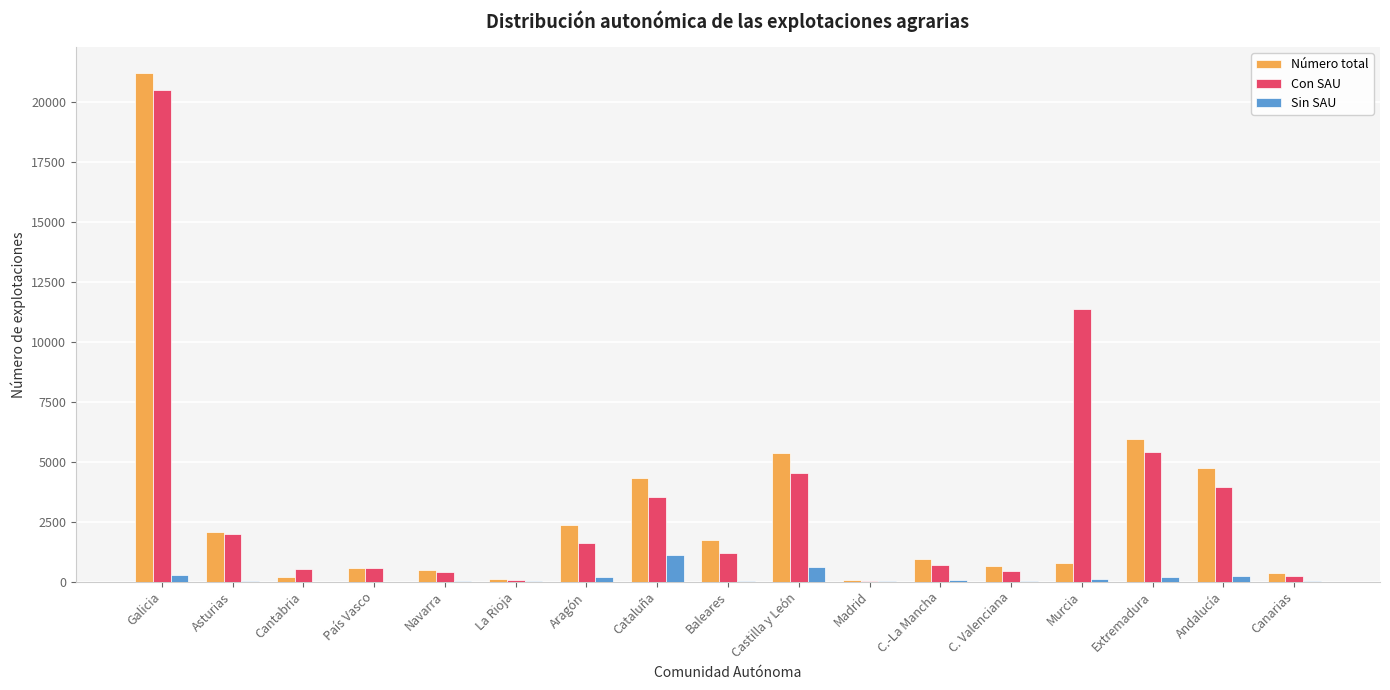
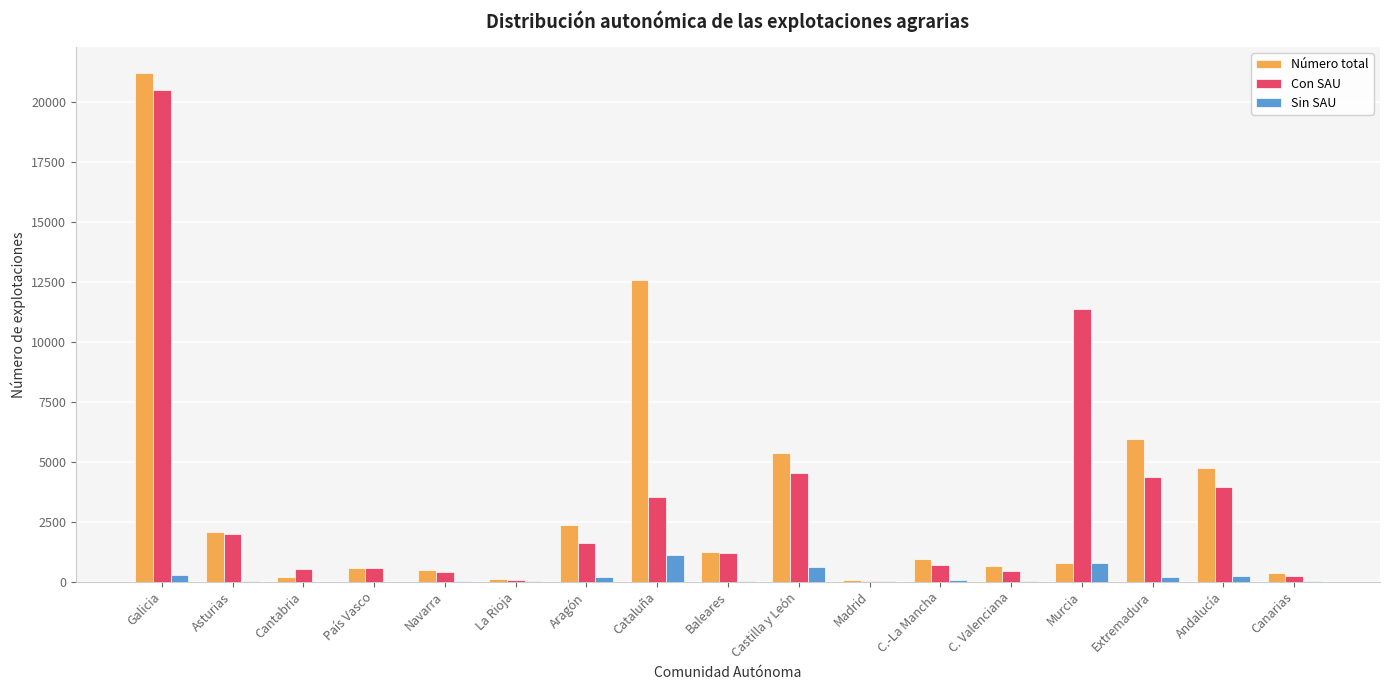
Número total, Cataluña: 4300 -> 12600
Número total, Baleares: 1700 -> 1200
Sin SAU, Murcia: 100 -> 800
Con SAU, Extremadura: 5400 -> 4400
